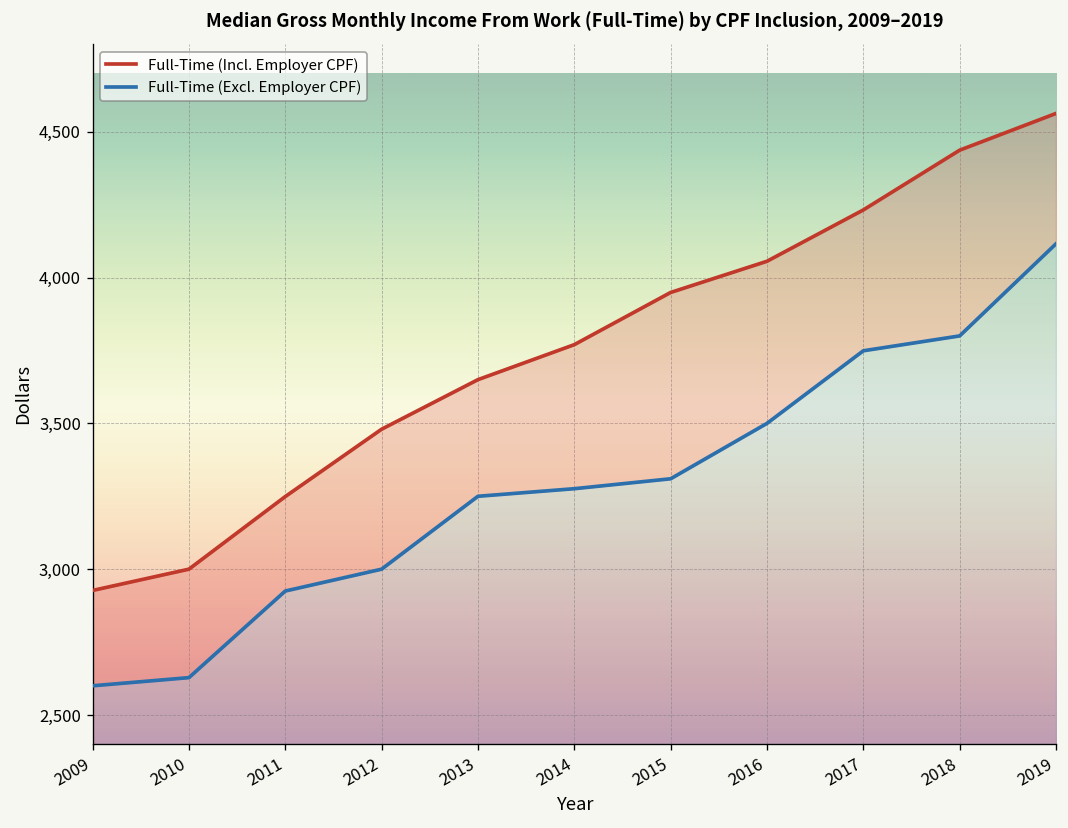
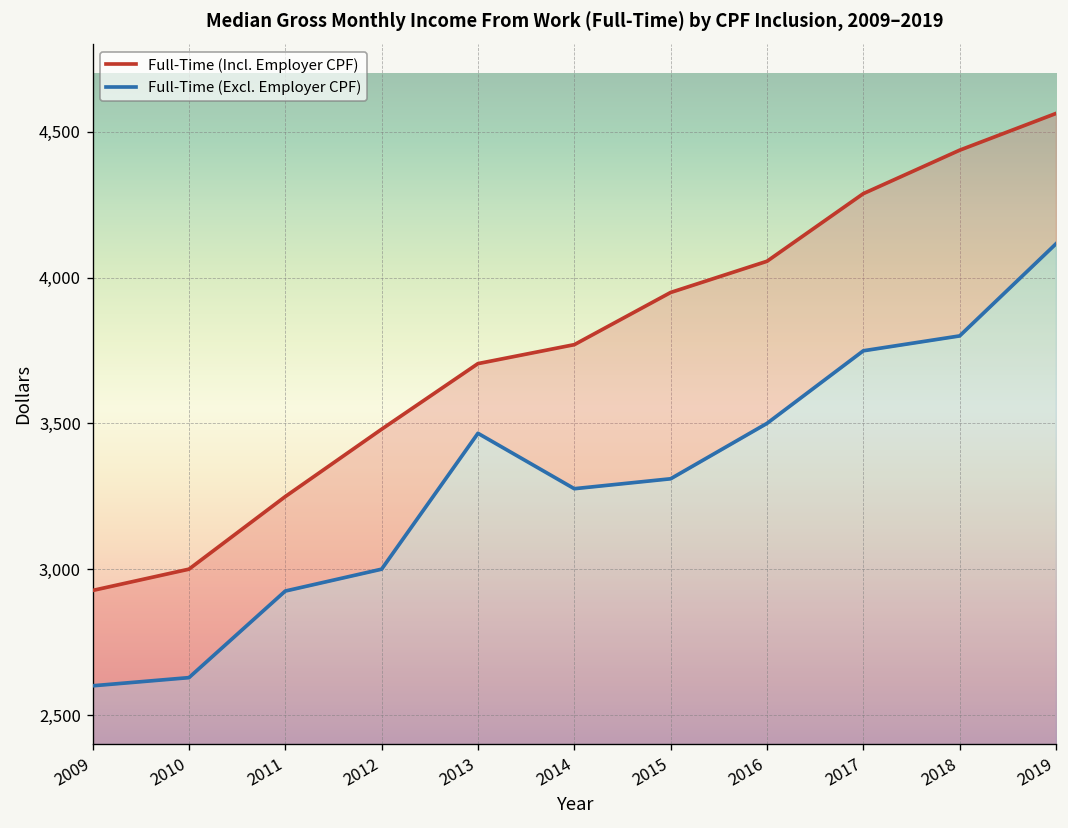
Full-Time (Incl. Employer CPF), 2013: 3,650 -> 3,710
Full-Time (Excl. Employer CPF), 2013: 3,250 -> 3,470
Full-Time (Incl. Employer CPF), 2017: 4,230 -> 4,290
